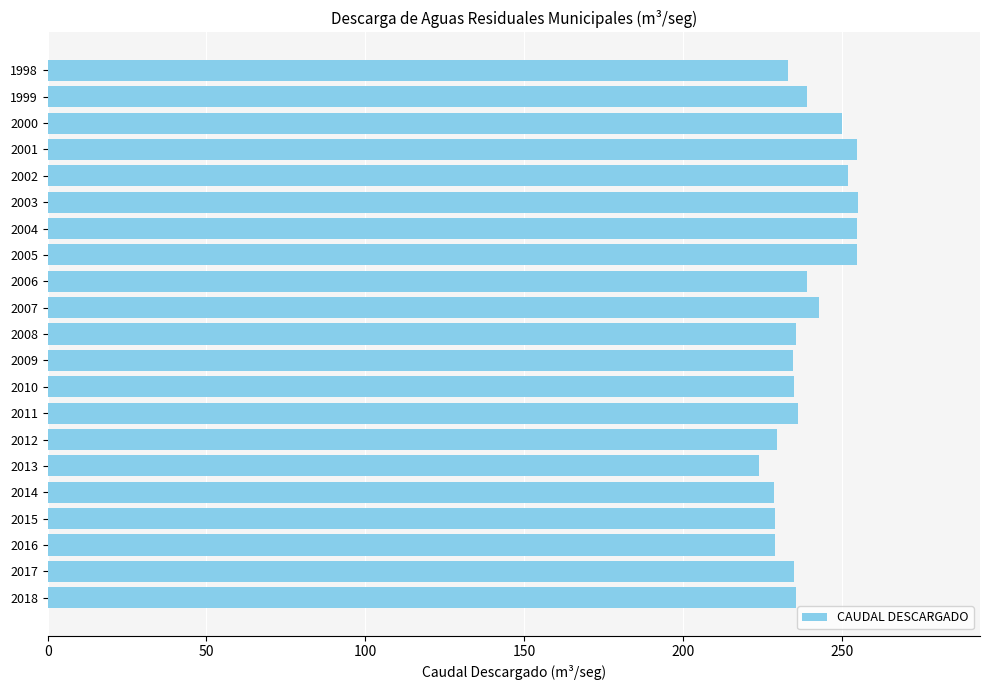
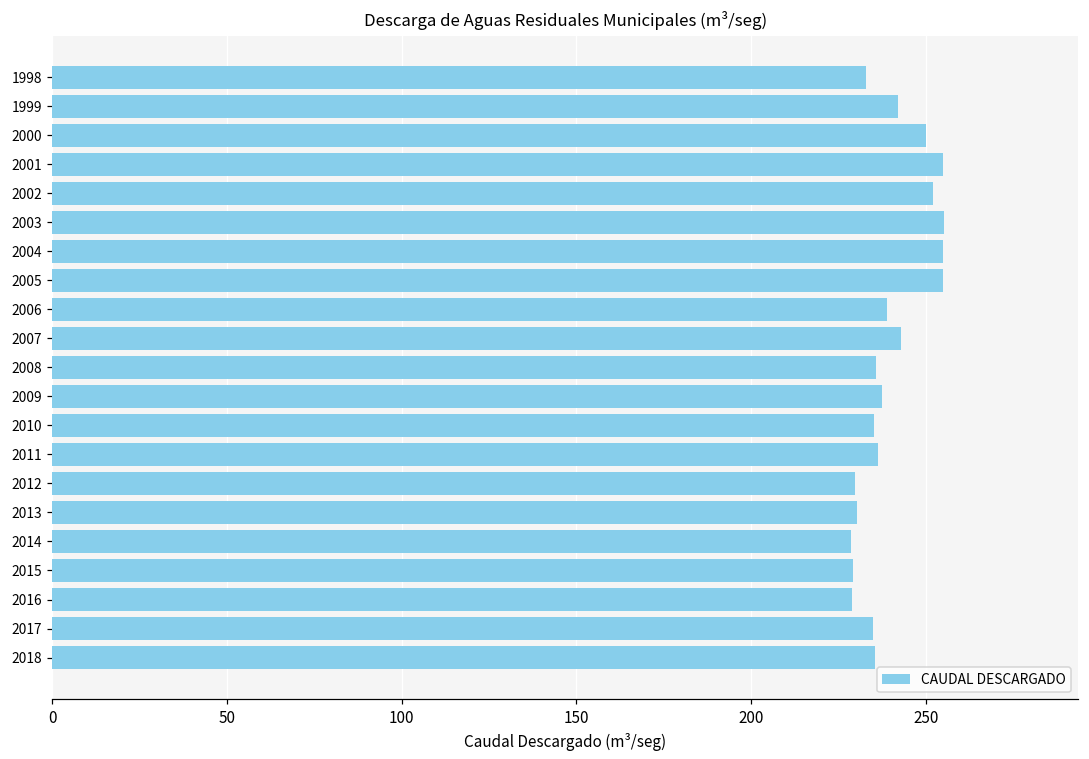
1999: 239 -> 242
2009: 235 -> 237
2013: 224 -> 230
